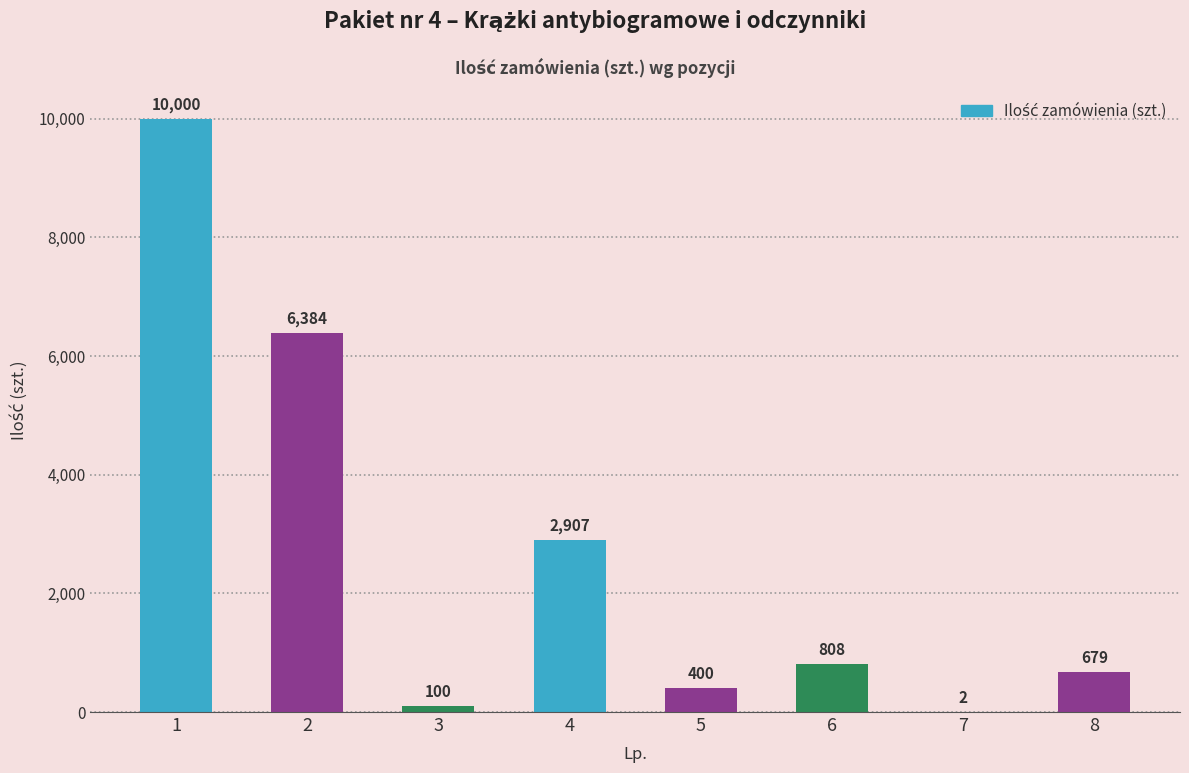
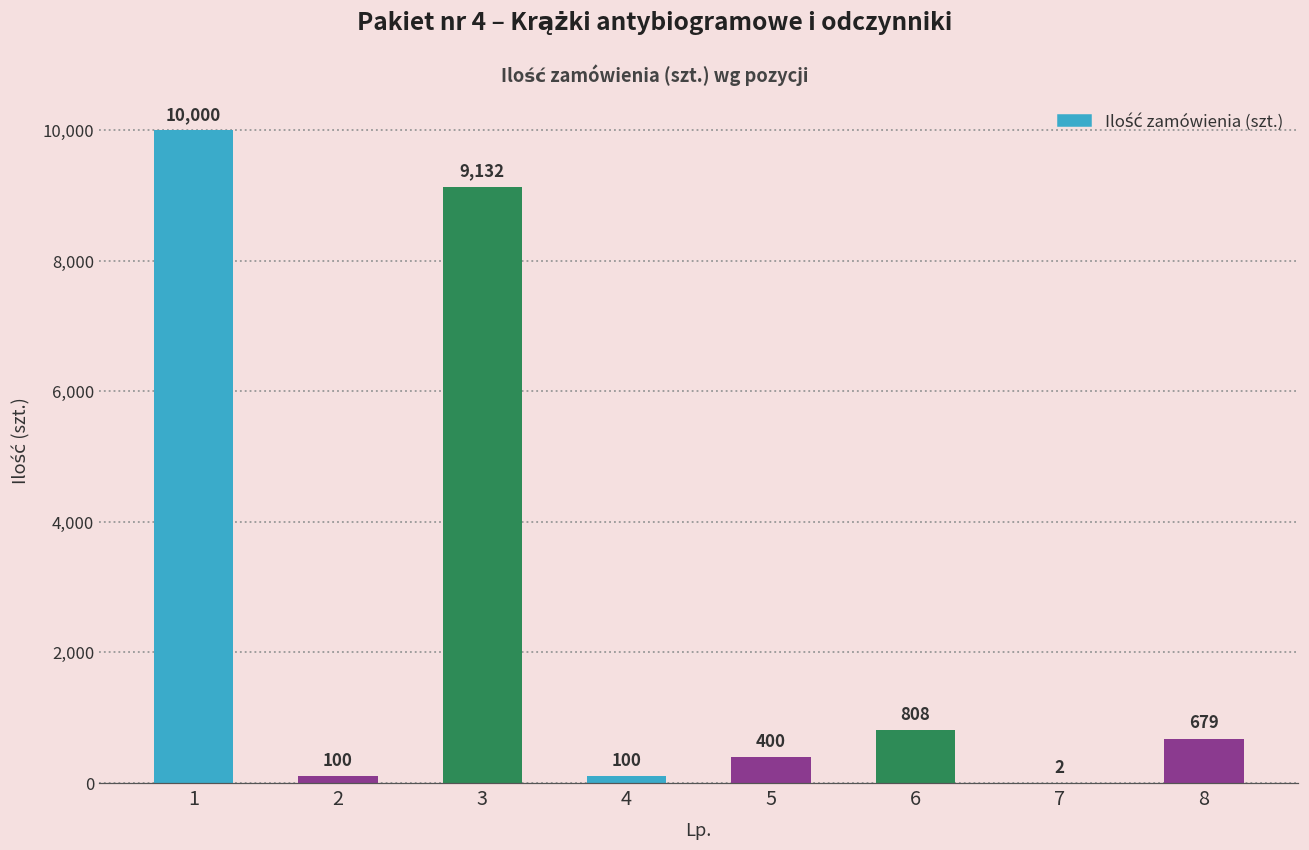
2: 6,384 -> 100
3: 100 -> 9,132
4: 2,907 -> 100
